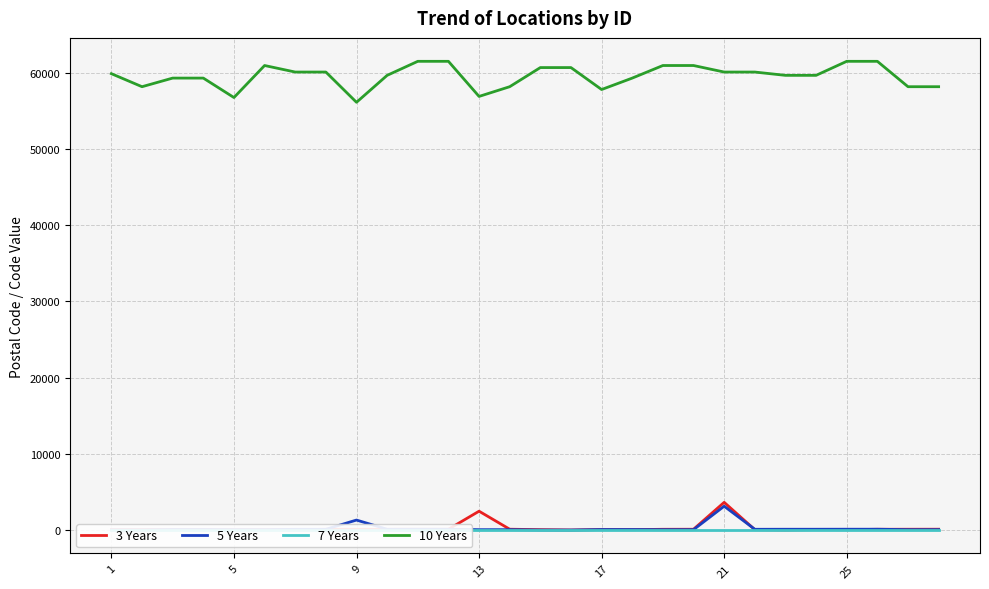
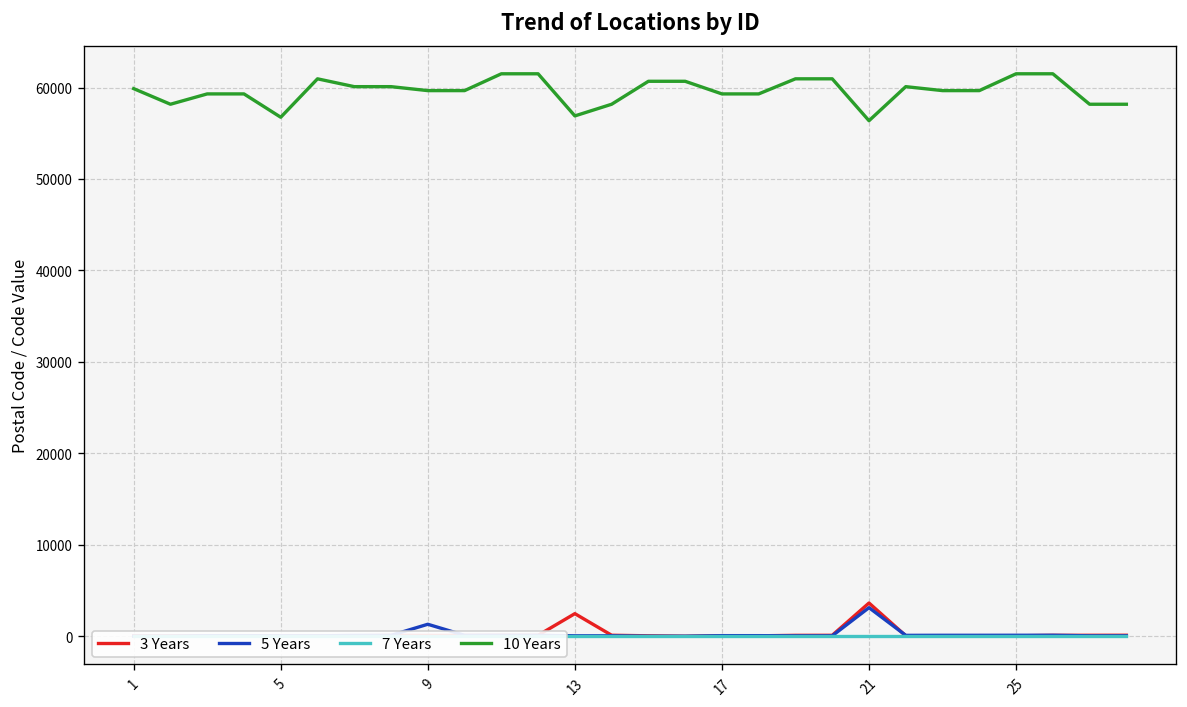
10 Years, 9: 56000 -> 60000
10 Years, 17: 58000 -> 59000
10 Years, 21: 60000 -> 56000
